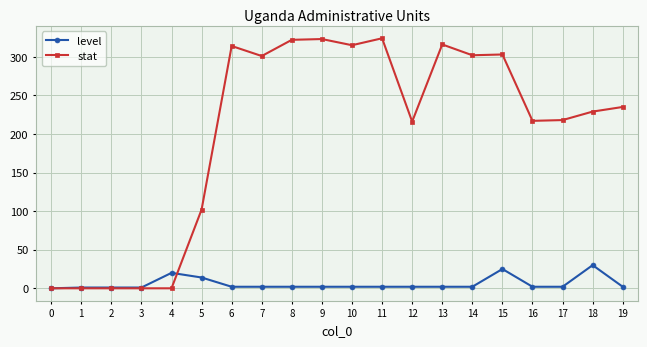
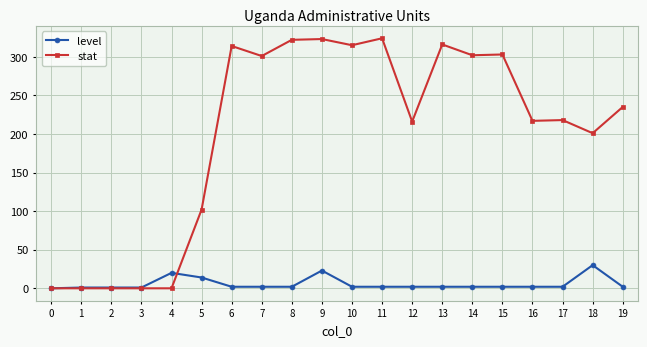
level, 9: 0 -> 20
level, 15: 30 -> 0
stat, 18: 230 -> 200
